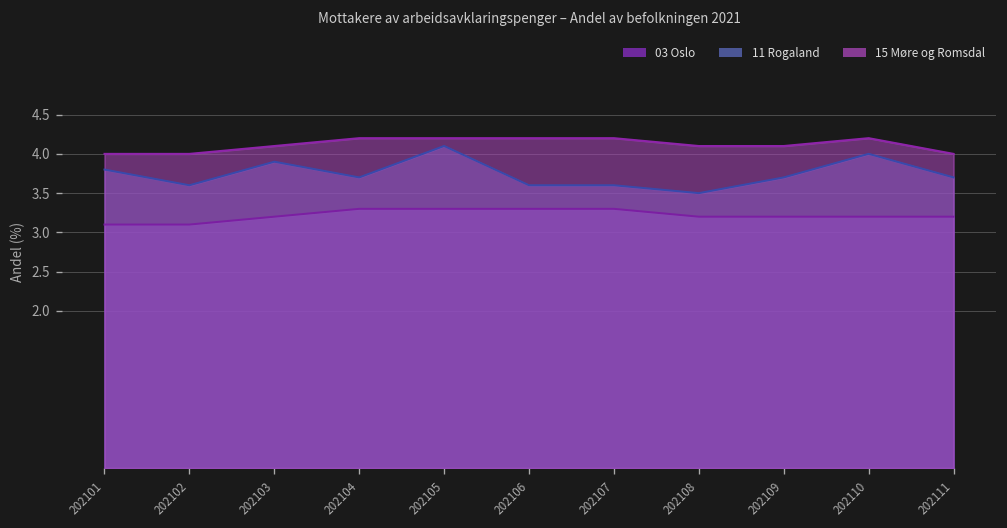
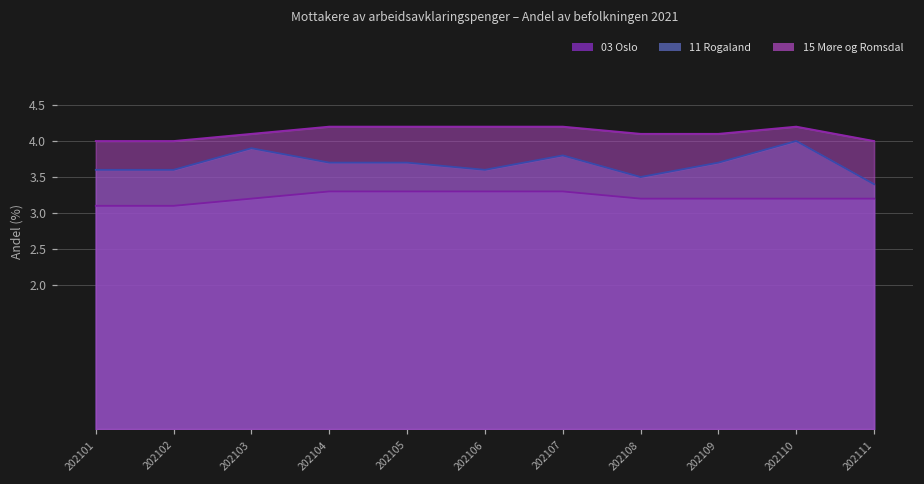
11 Rogaland, 202101: 3.8 -> 3.6
11 Rogaland, 202105: 4.1 -> 3.7
11 Rogaland, 202107: 3.6 -> 3.8
11 Rogaland, 202111: 3.7 -> 3.4
